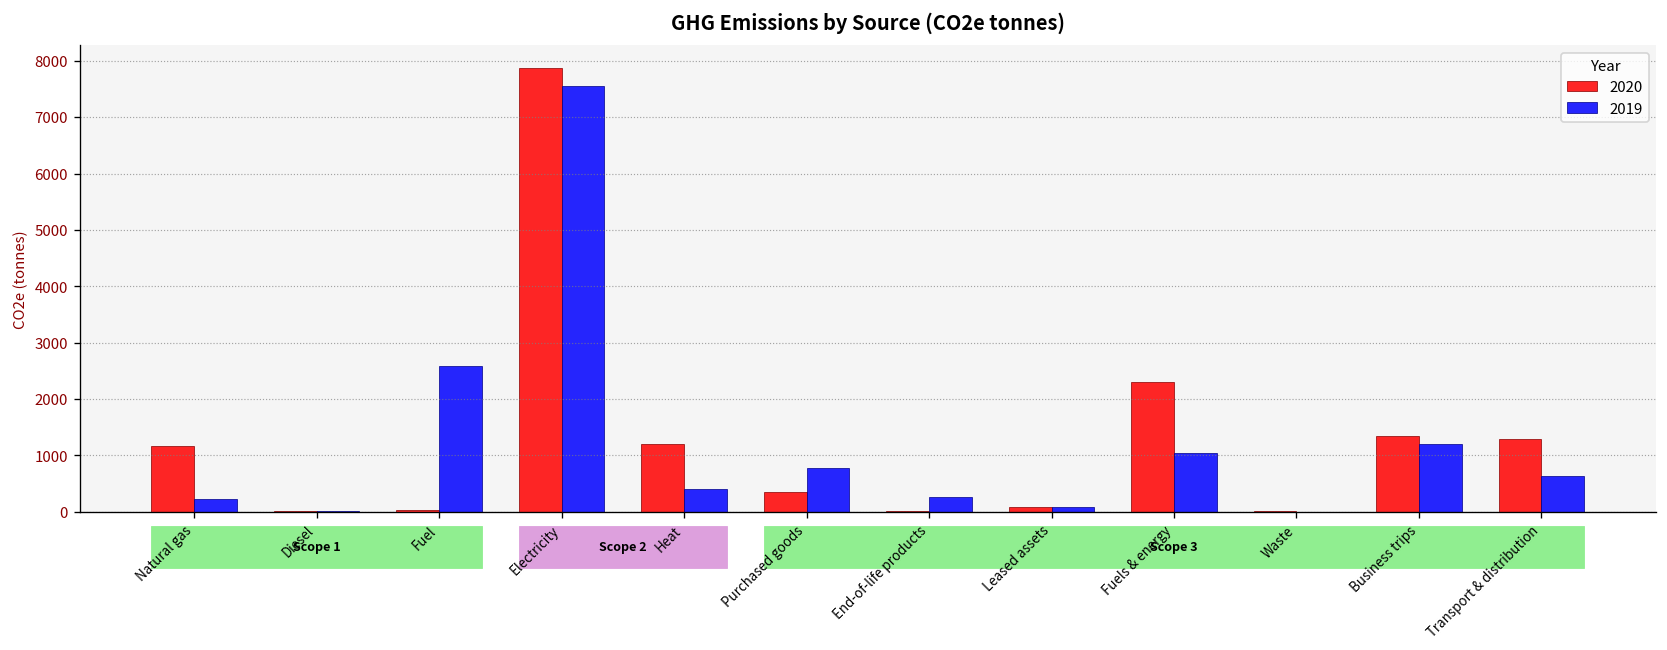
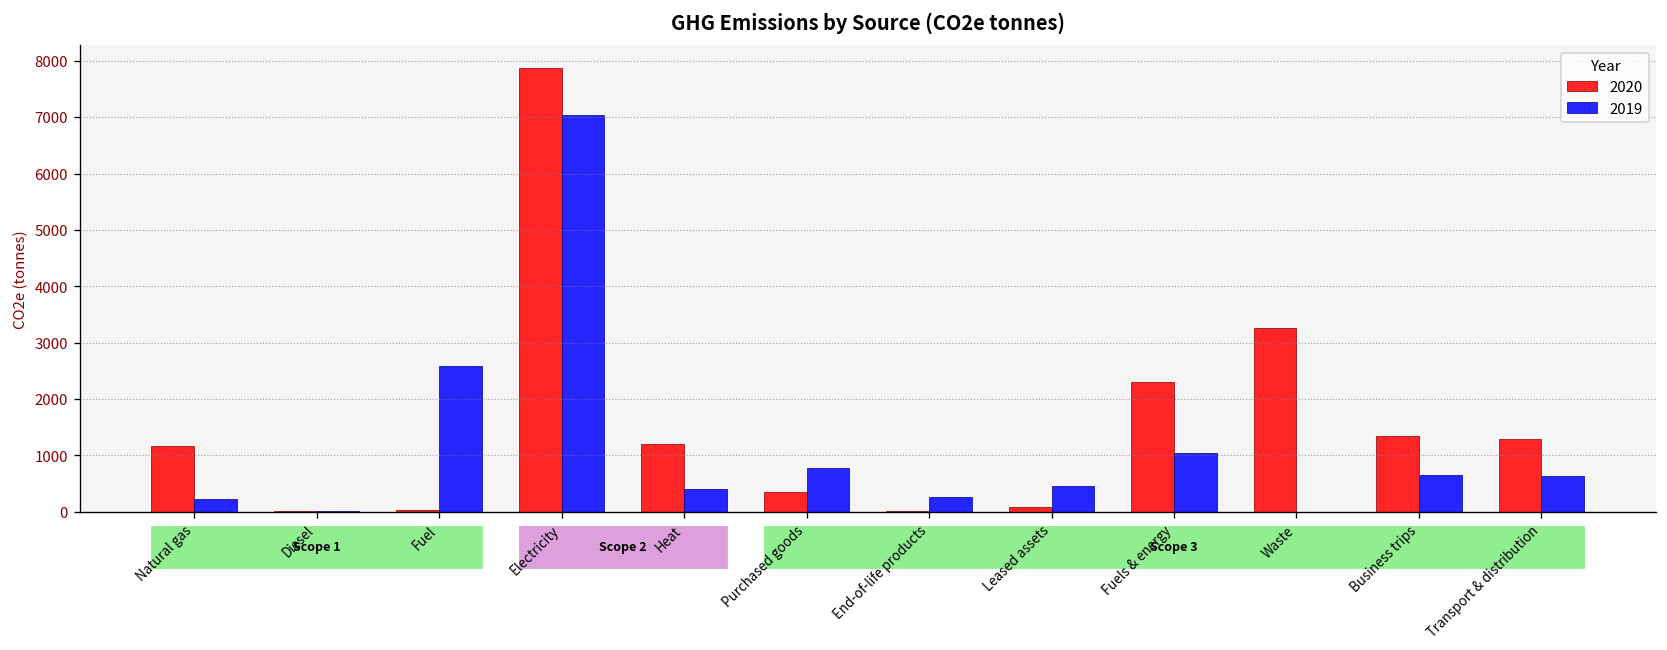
2019, Electricity: 7600 -> 7000
2019, Leased assets: 100 -> 500
2020, Waste: 0 -> 3300
2019, Business trips: 1200 -> 600
